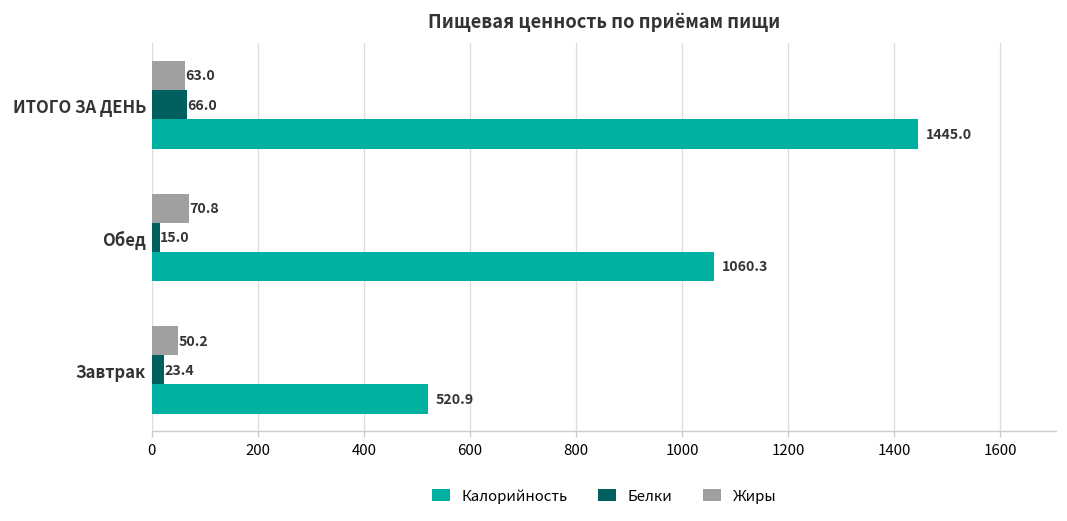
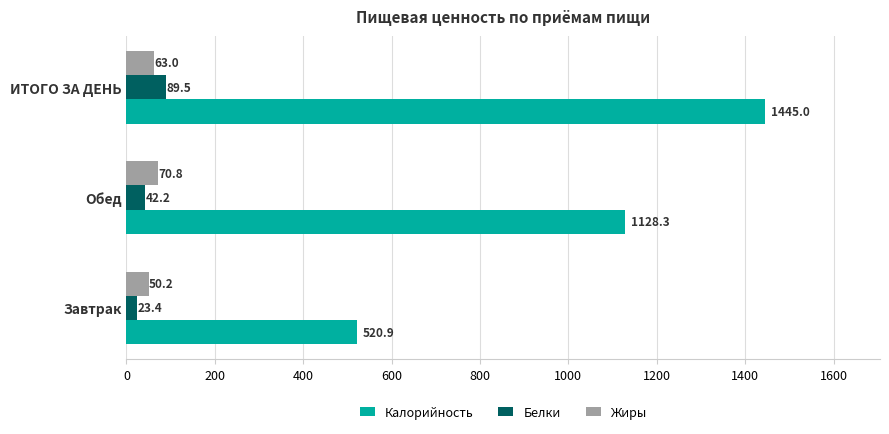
Белки, ИТОГО ЗА ДЕНЬ: 66.0 -> 89.5
Белки, Обед: 15.0 -> 42.2
Калорийность, Обед: 1060.3 -> 1128.3
